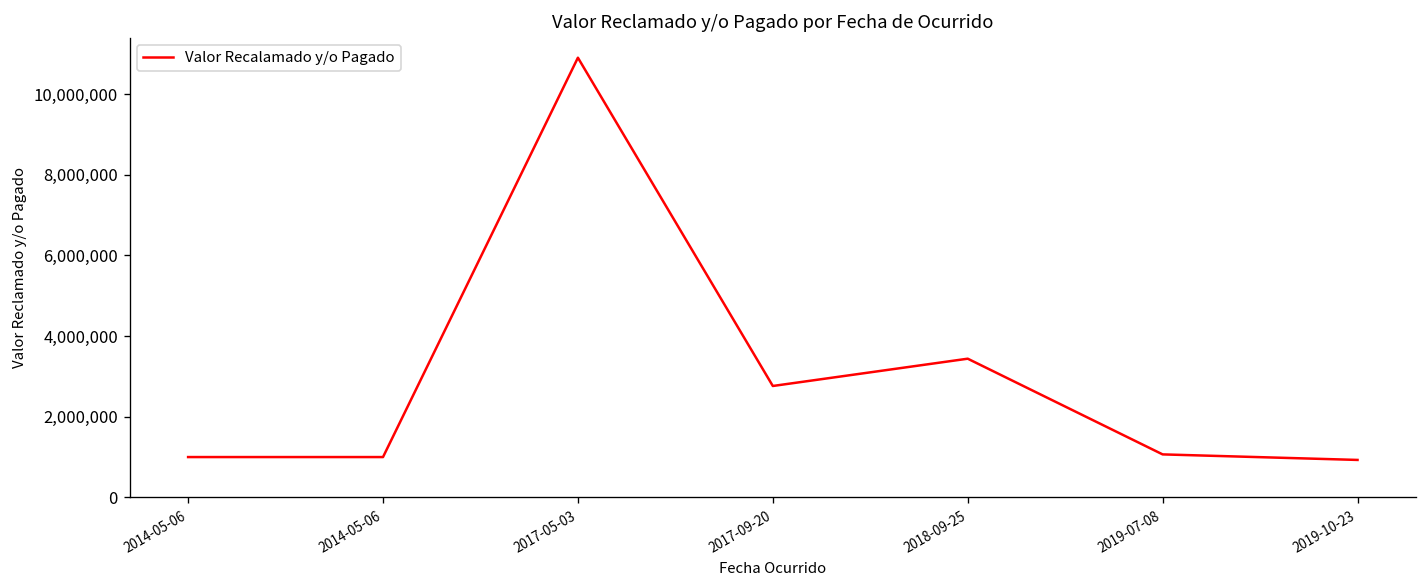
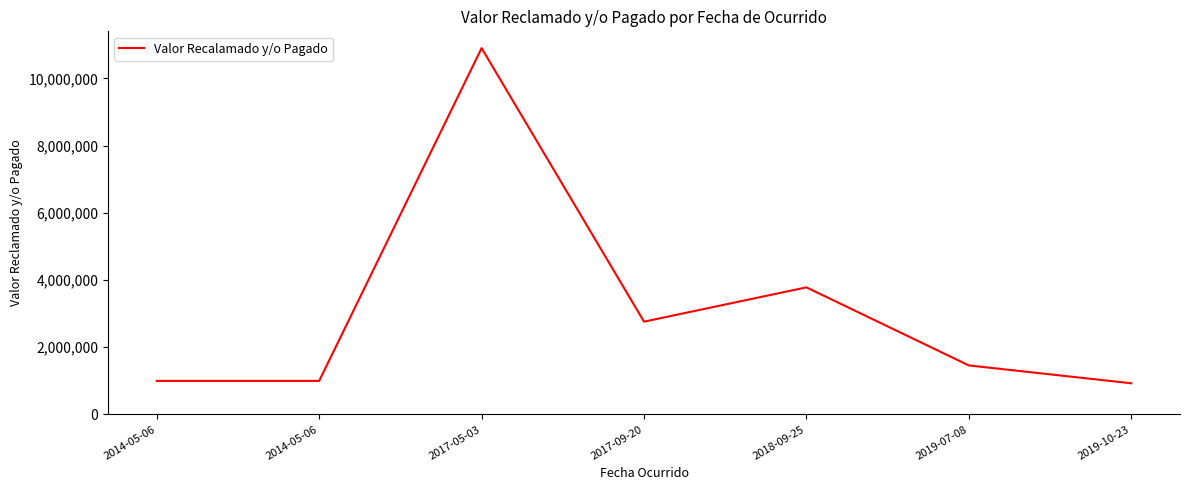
2018-09-25: 3,400,000 -> 3,800,000
2019-07-08: 1,100,000 -> 1,500,000
